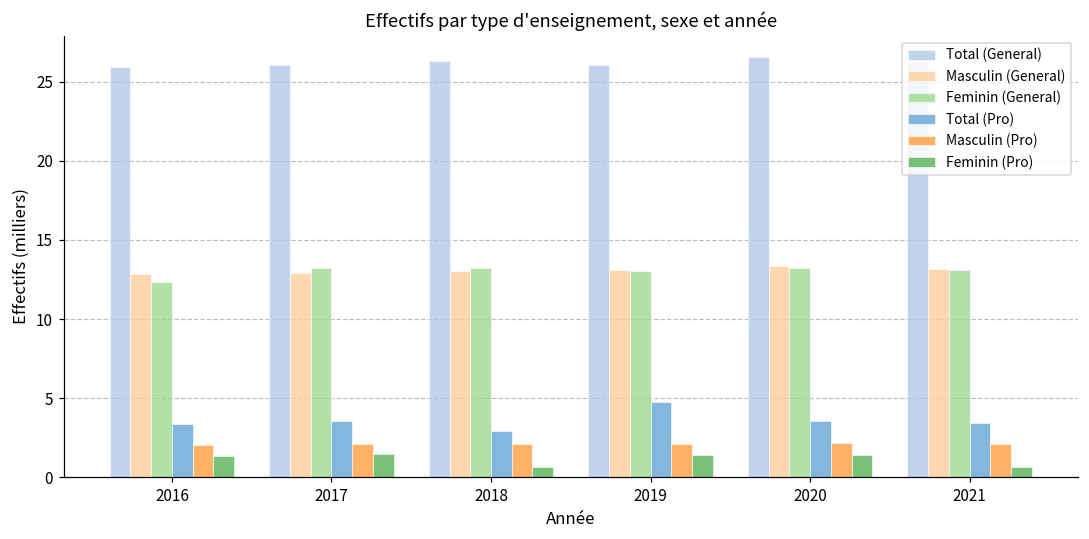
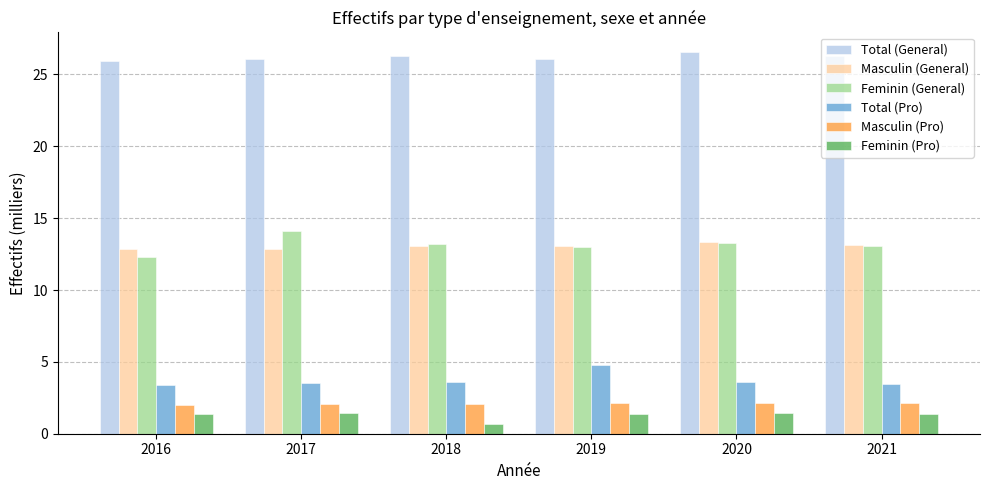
Feminin (General), 2017: 13.2 -> 14.1
Total (Pro), 2018: 2.9 -> 3.6
Feminin (Pro), 2021: 0.7 -> 1.3
